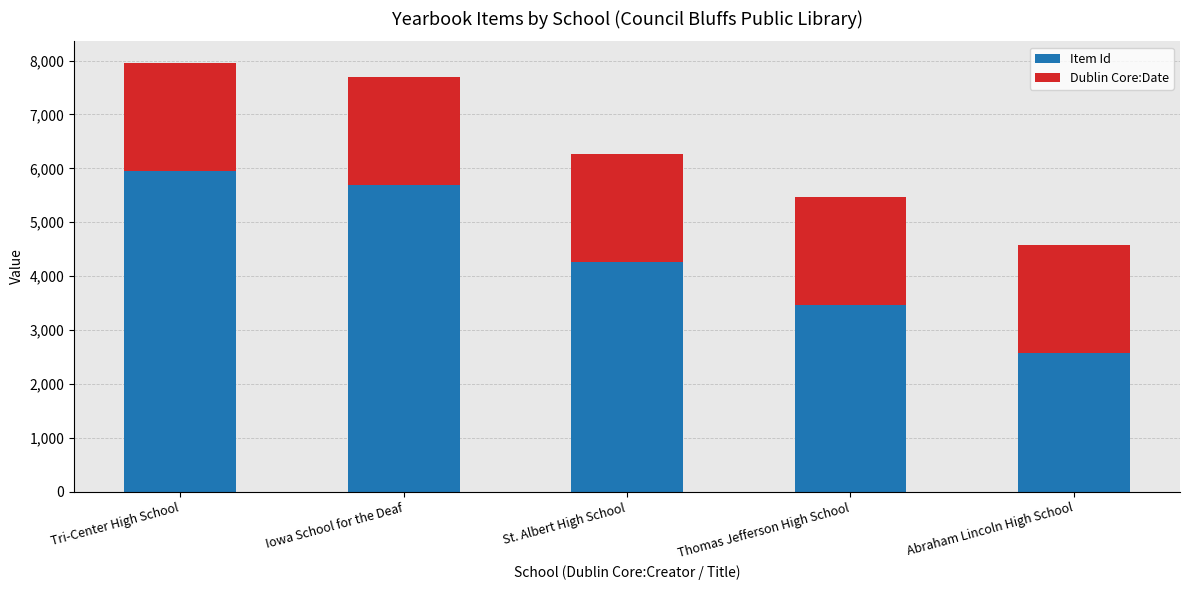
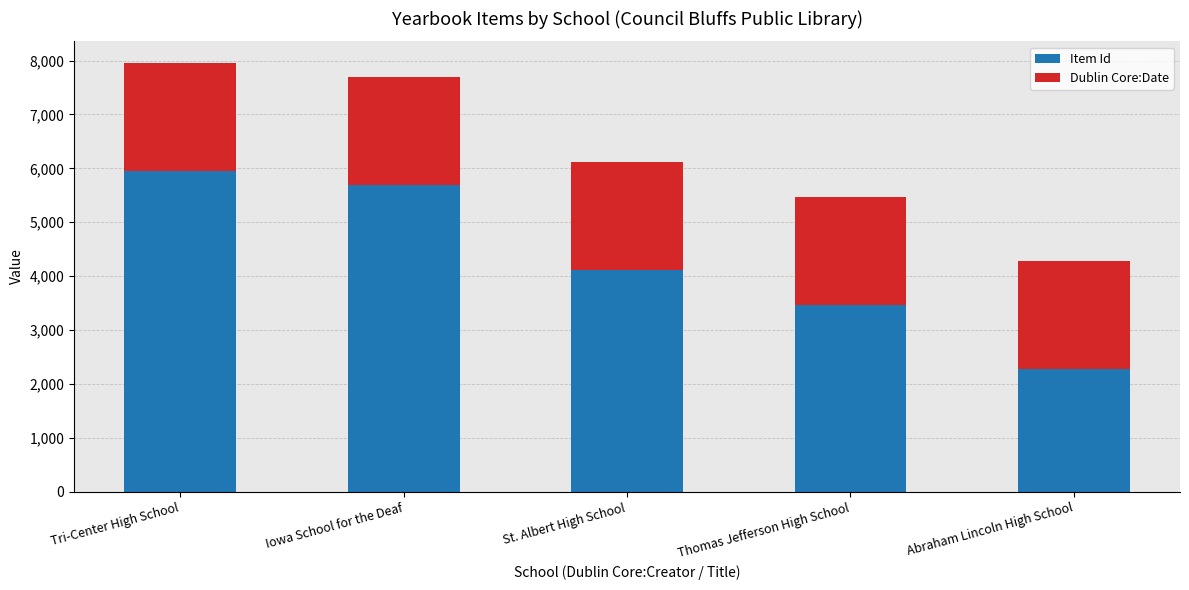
Item Id, St. Albert High School: 4,300 -> 4,100
Item Id, Abraham Lincoln High School: 2,600 -> 2,300
